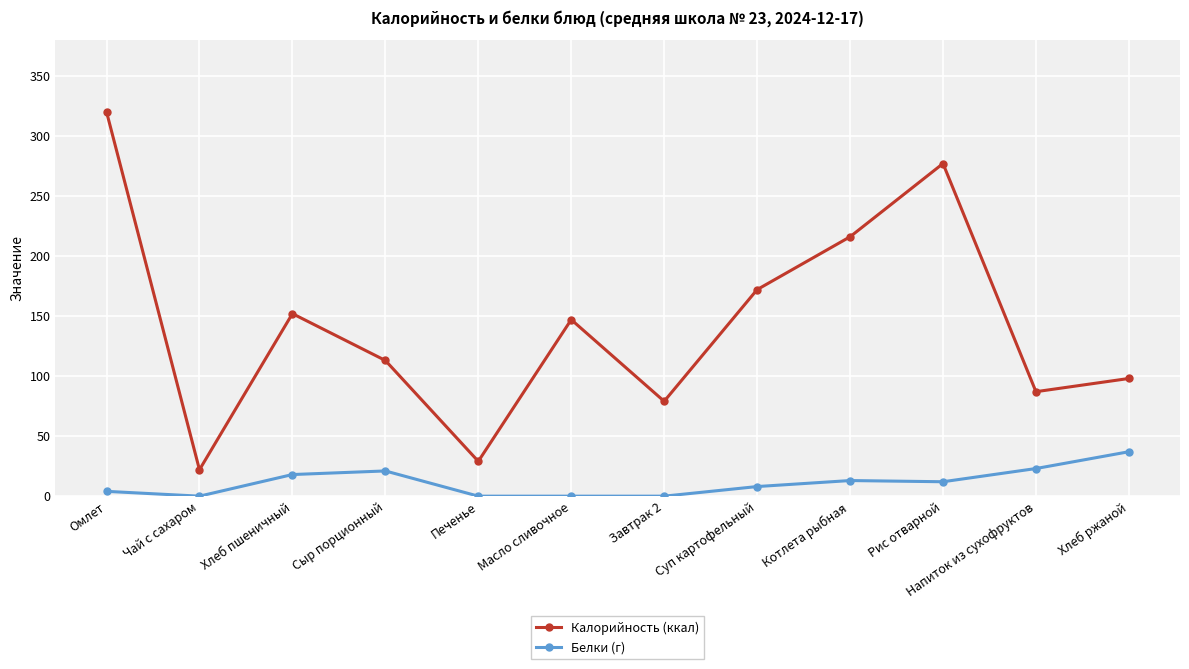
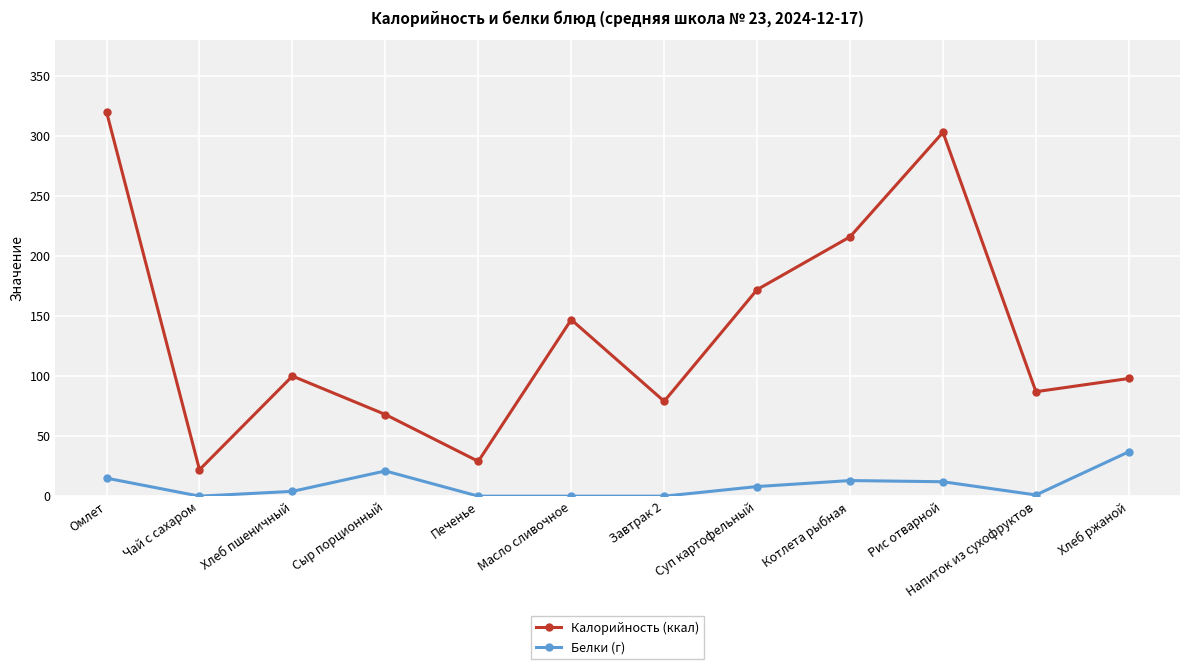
Белки (г), Омлет: 4 -> 15
Калорийность (ккал), Хлеб пшеничный: 152 -> 100
Белки (г), Хлеб пшеничный: 18 -> 4
Калорийность (ккал), Сыр порционный: 113 -> 68
Калорийность (ккал), Рис отварной: 277 -> 303
Белки (г), Напиток из сухофруктов: 23 -> 1
